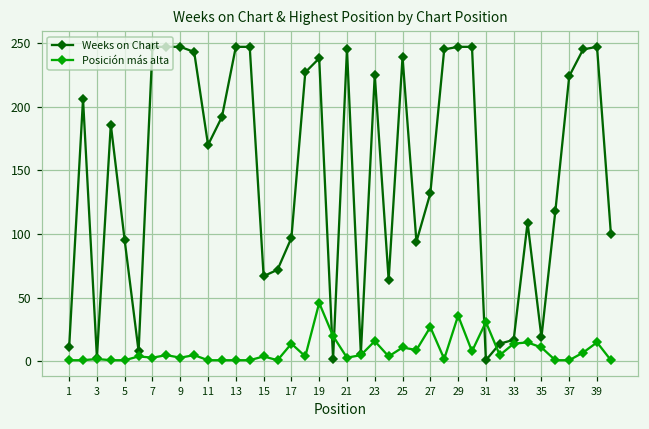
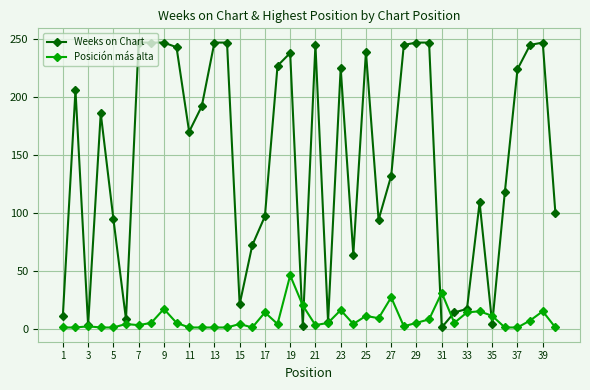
Posición más alta, 9: 3 -> 17
Weeks on Chart, 15: 67 -> 21
Posición más alta, 29: 36 -> 5
Weeks on Chart, 35: 19 -> 4
